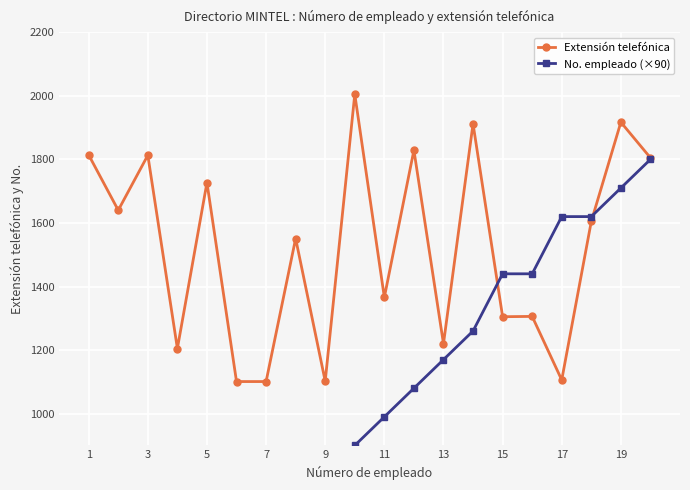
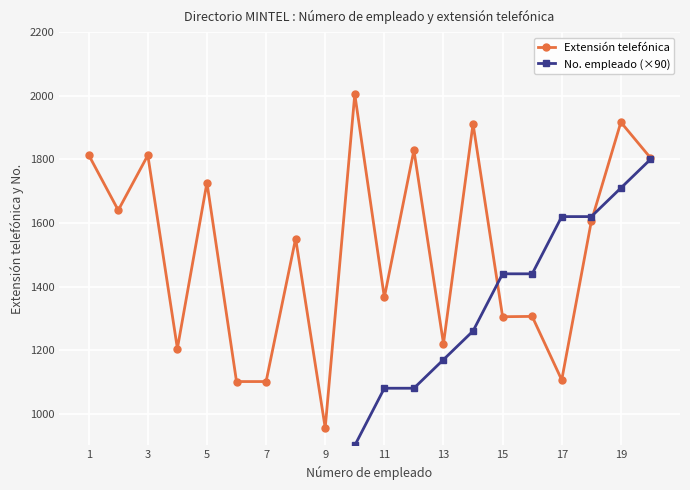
Extensión telefónica, 9: 1100 -> 960
No. empleado (×90), 11: 990 -> 1080
